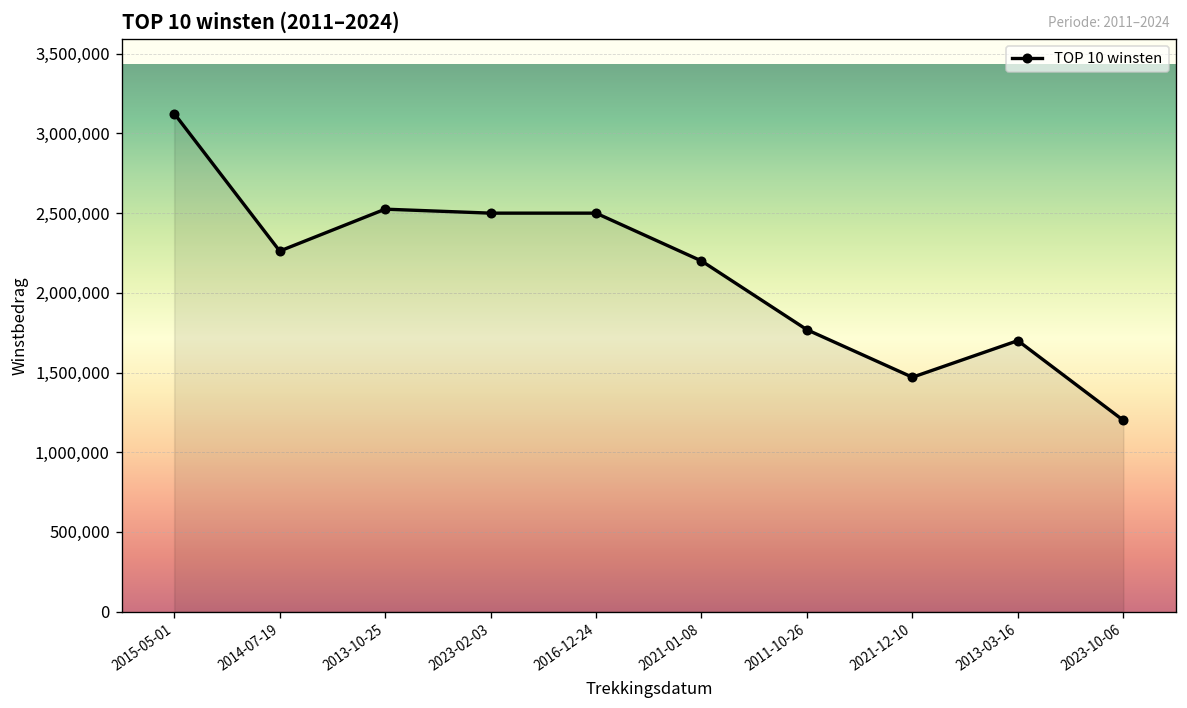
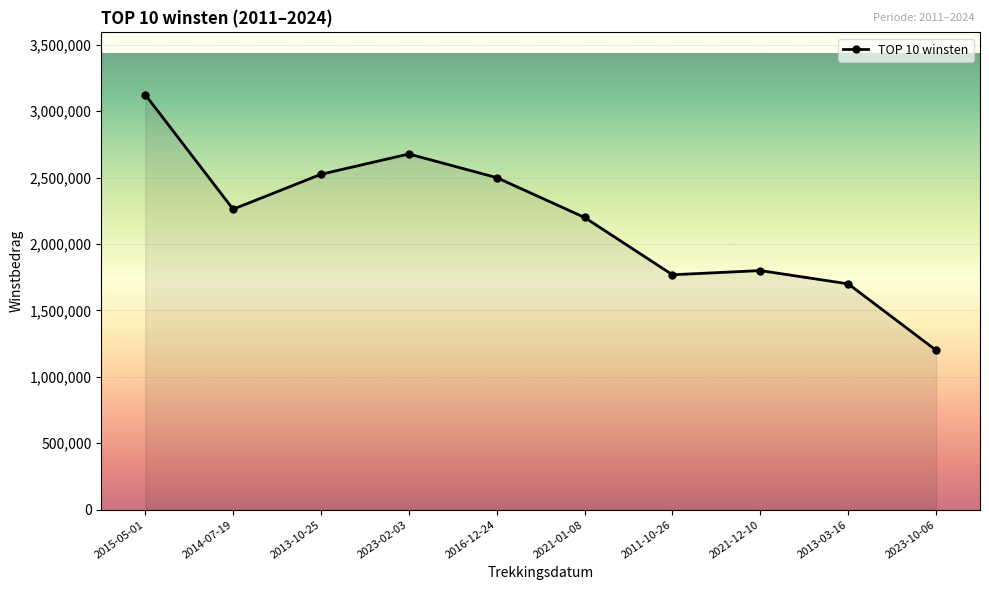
2023-02-03: 2,500,000 -> 2,680,000
2021-12-10: 1,470,000 -> 1,800,000
